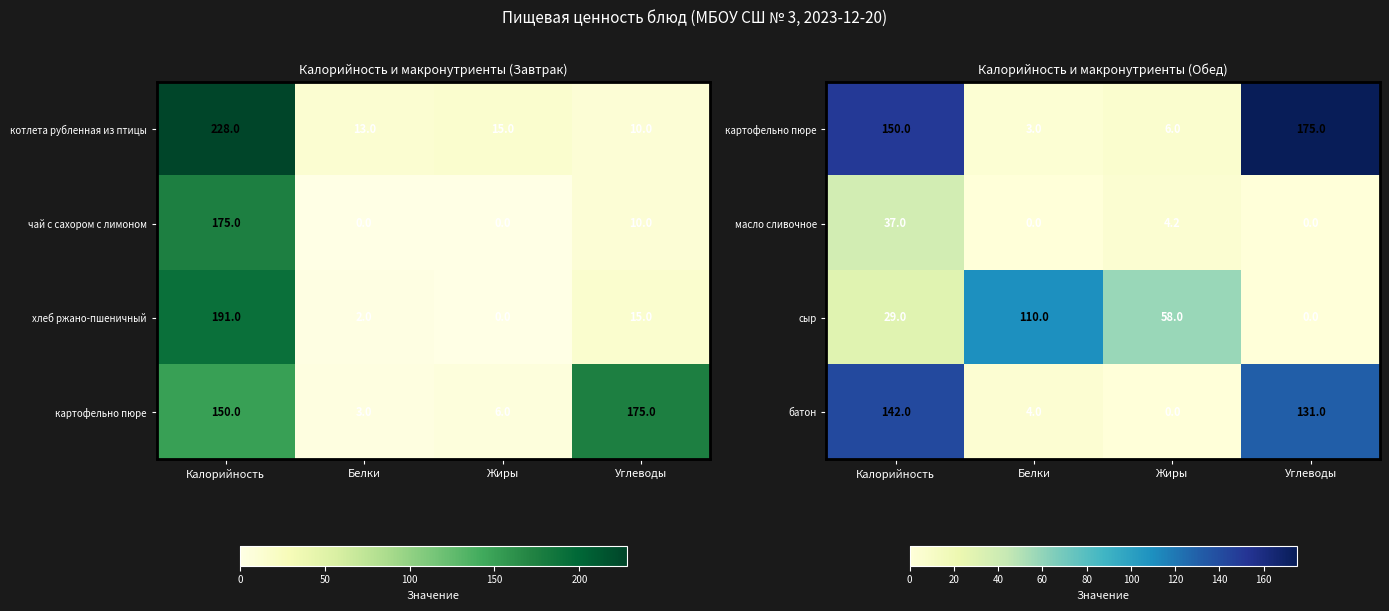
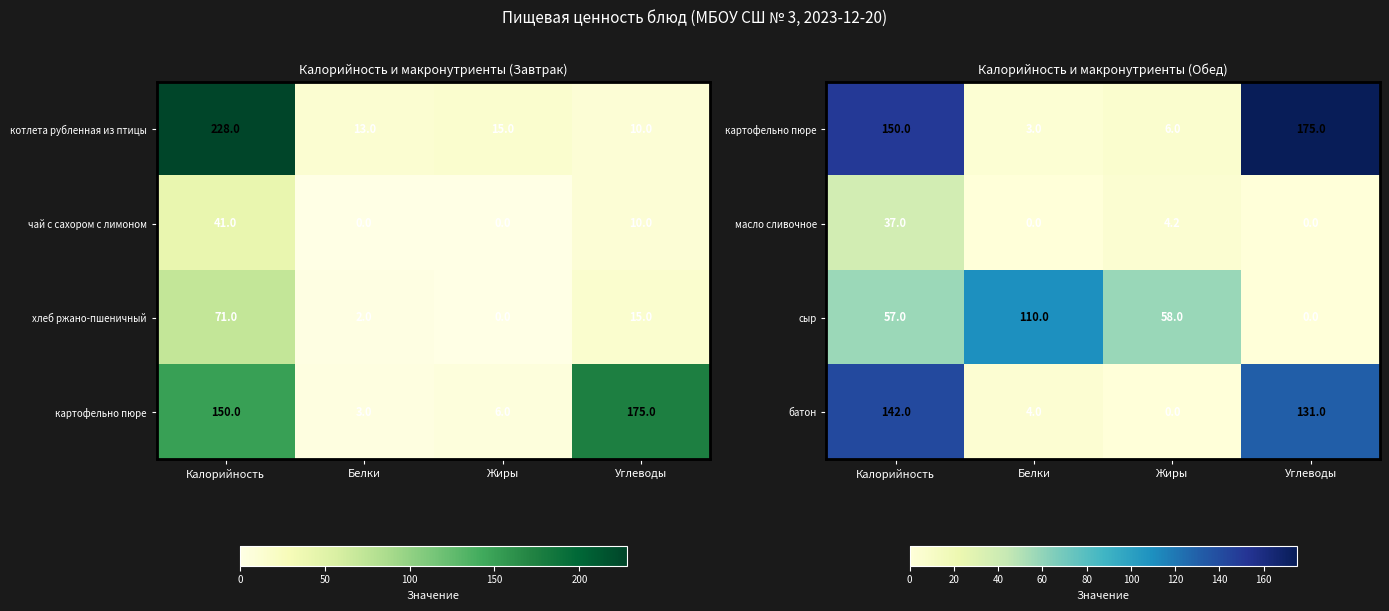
Калорийность и макронутриенты (Завтрак), чай с сахором с лимоном, Калорийность: 175.0 -> 41.0
Калорийность и макронутриенты (Завтрак), хлеб ржано-пшеничный, Калорийность: 191.0 -> 71.0
Калорийность и макронутриенты (Обед), сыр, Калорийность: 29.0 -> 57.0
